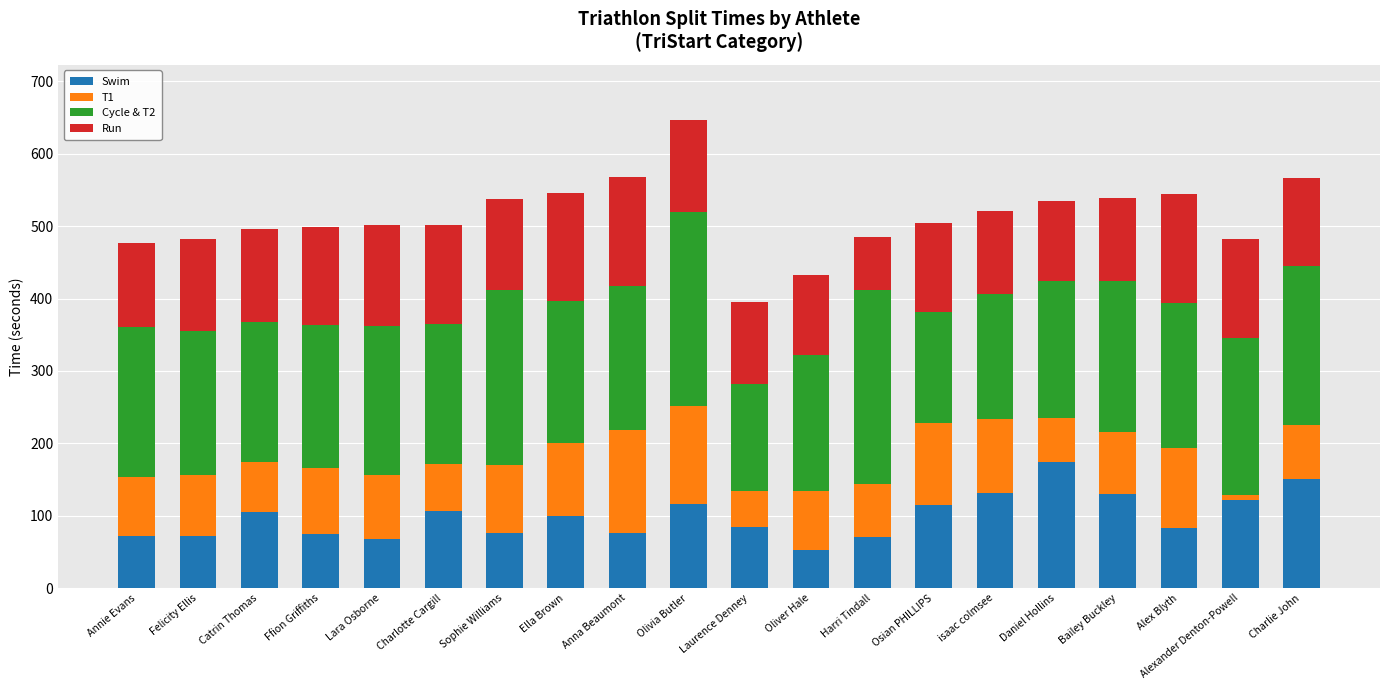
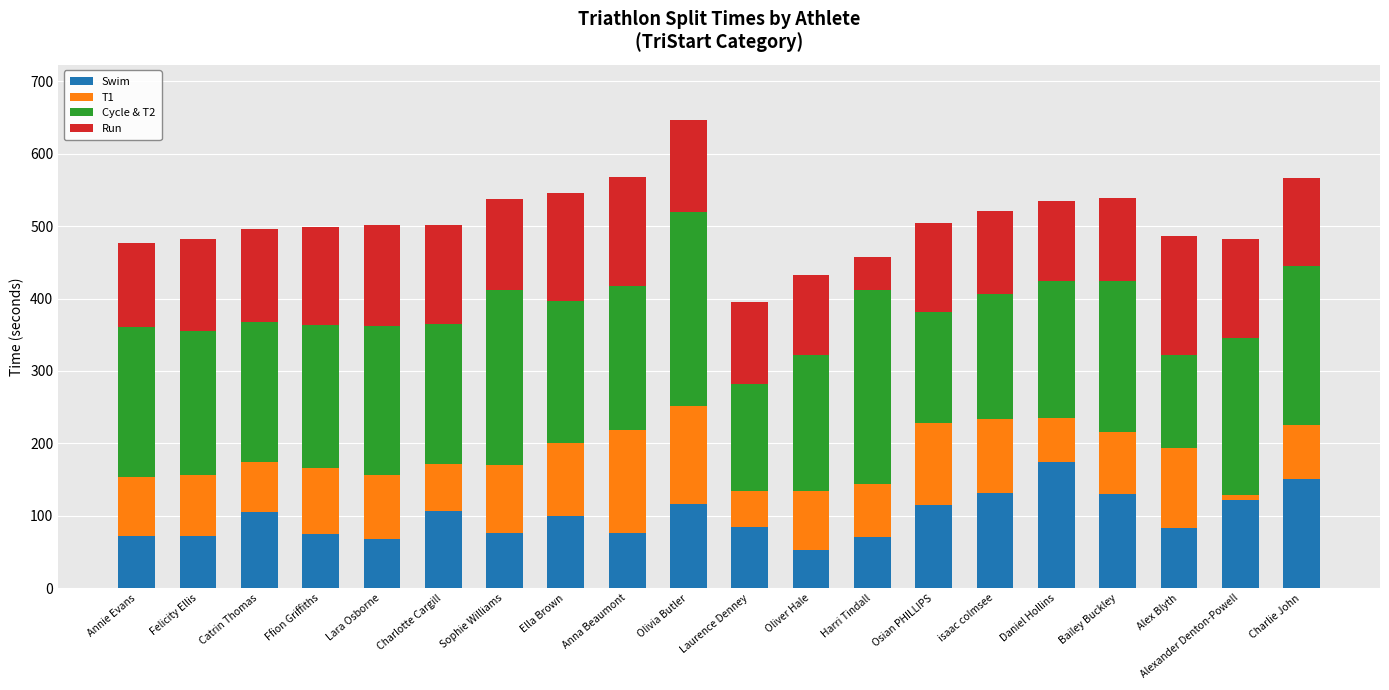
Run, Harri Tindall: 70 -> 50
Cycle & T2, Alex Blyth: 200 -> 130
Run, Alex Blyth: 150 -> 170
